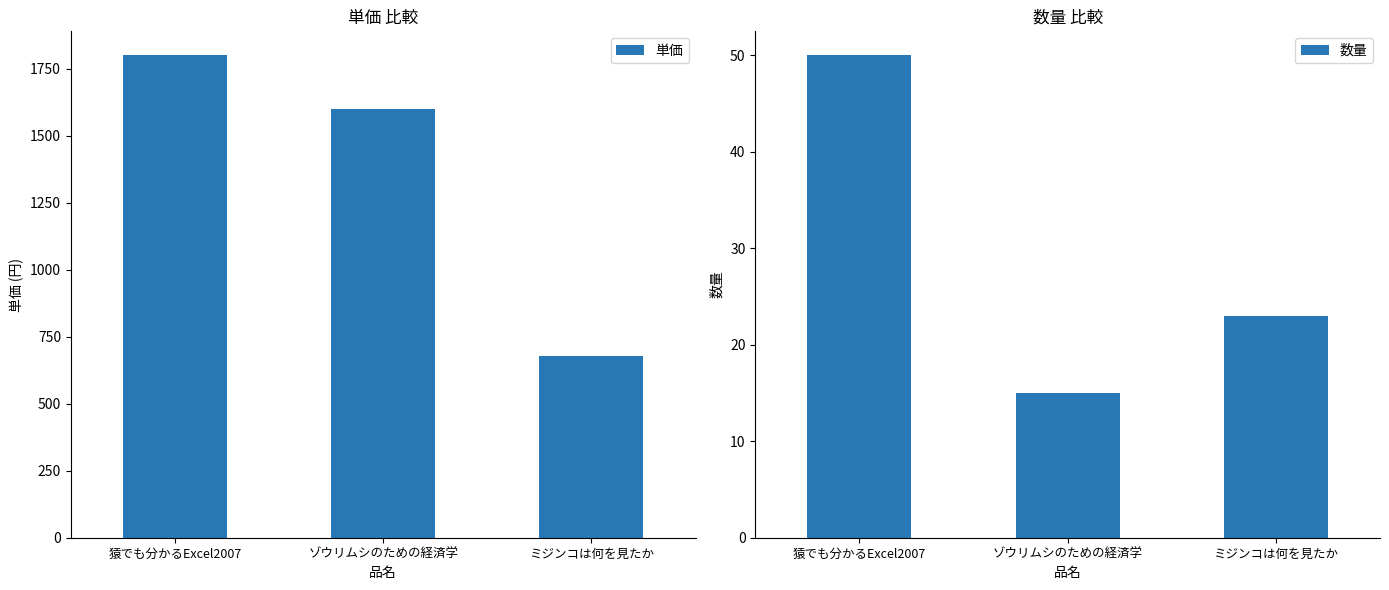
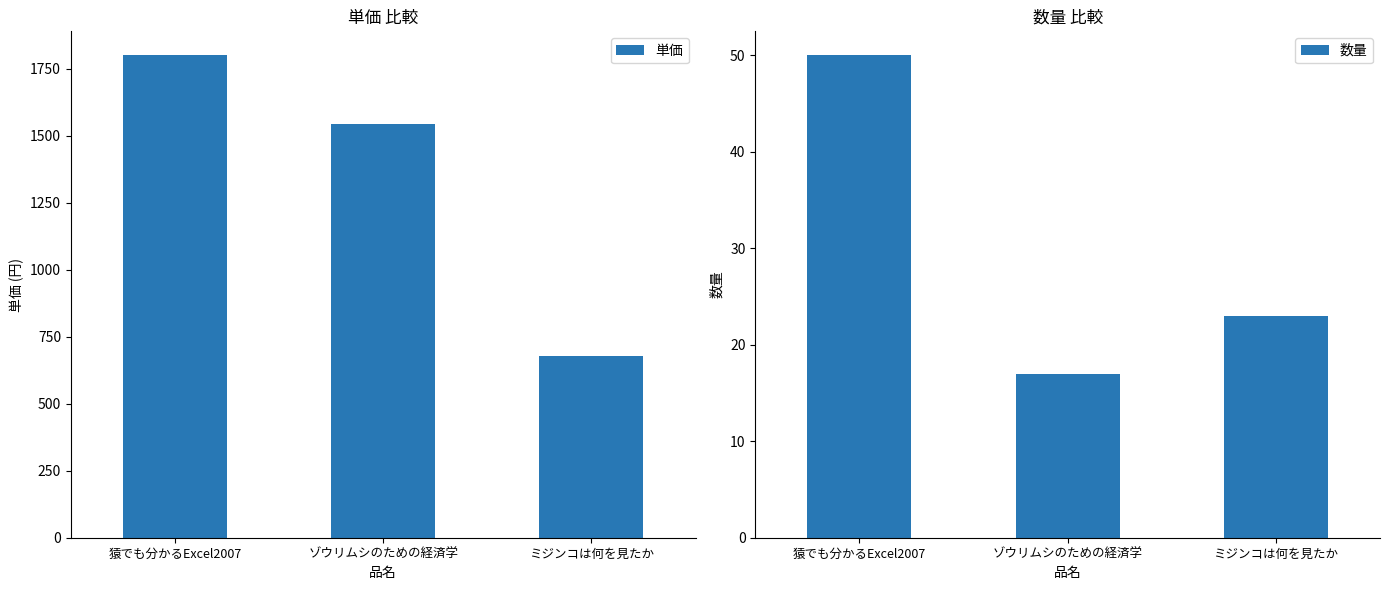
単価 比較, ゾウリムシのための経済学: 1600 -> 1550
数量 比較, ゾウリムシのための経済学: 15 -> 17
